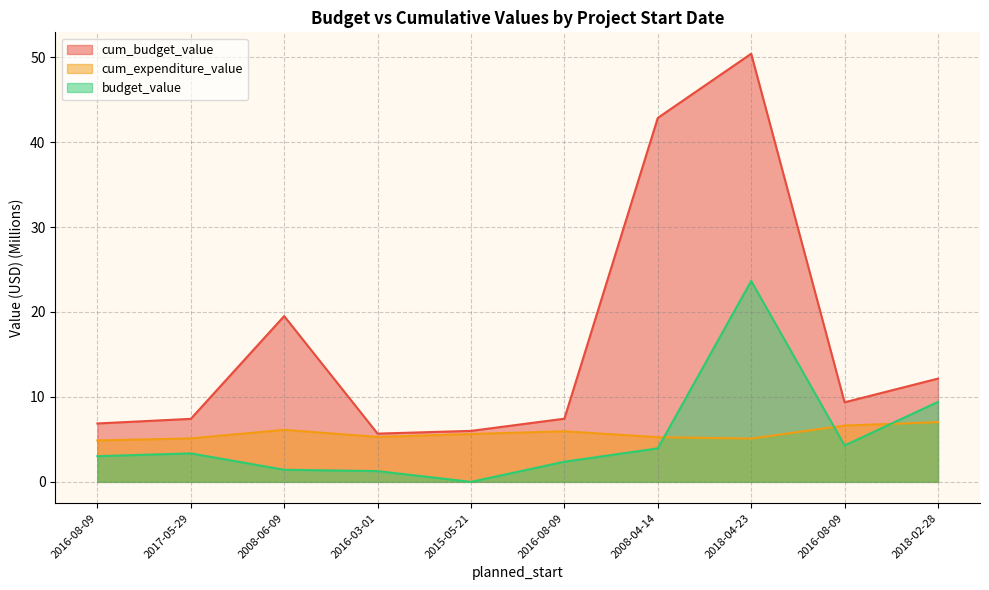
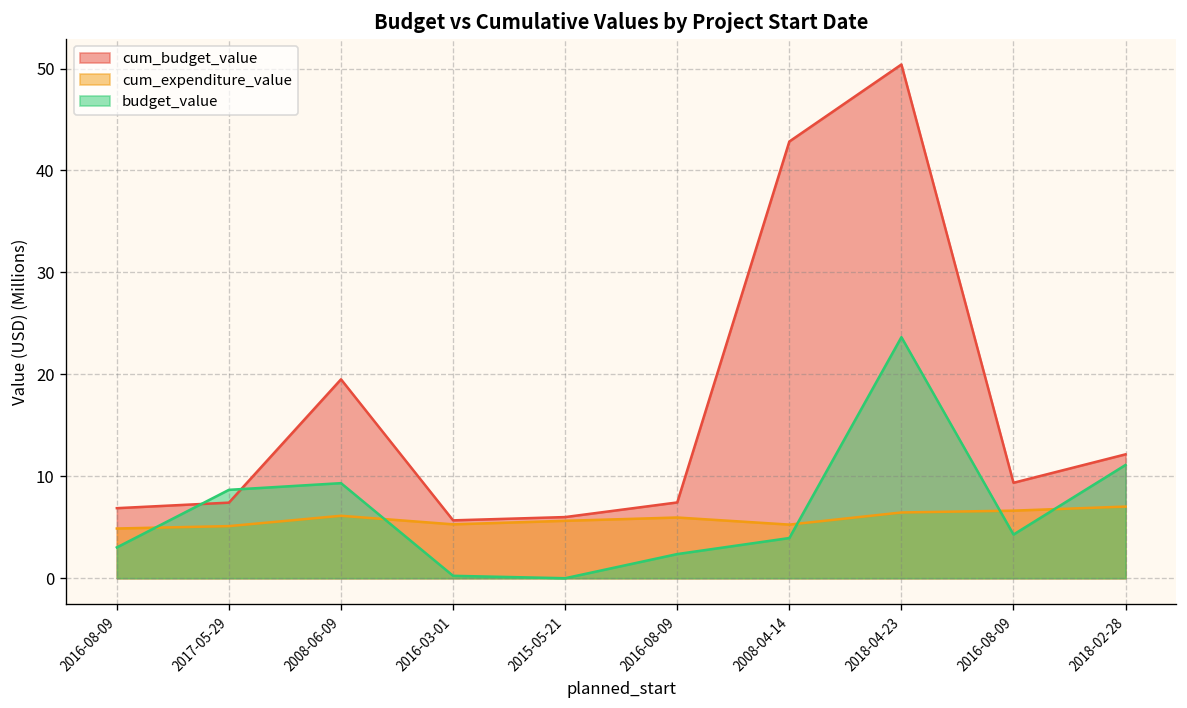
budget_value, 2017-05-29: 3 -> 9
budget_value, 2008-06-09: 1 -> 9
budget_value, 2016-03-01: 1 -> 0
cum_expenditure_value, 2018-04-23: 5 -> 6
budget_value, 2018-02-28: 9 -> 11
